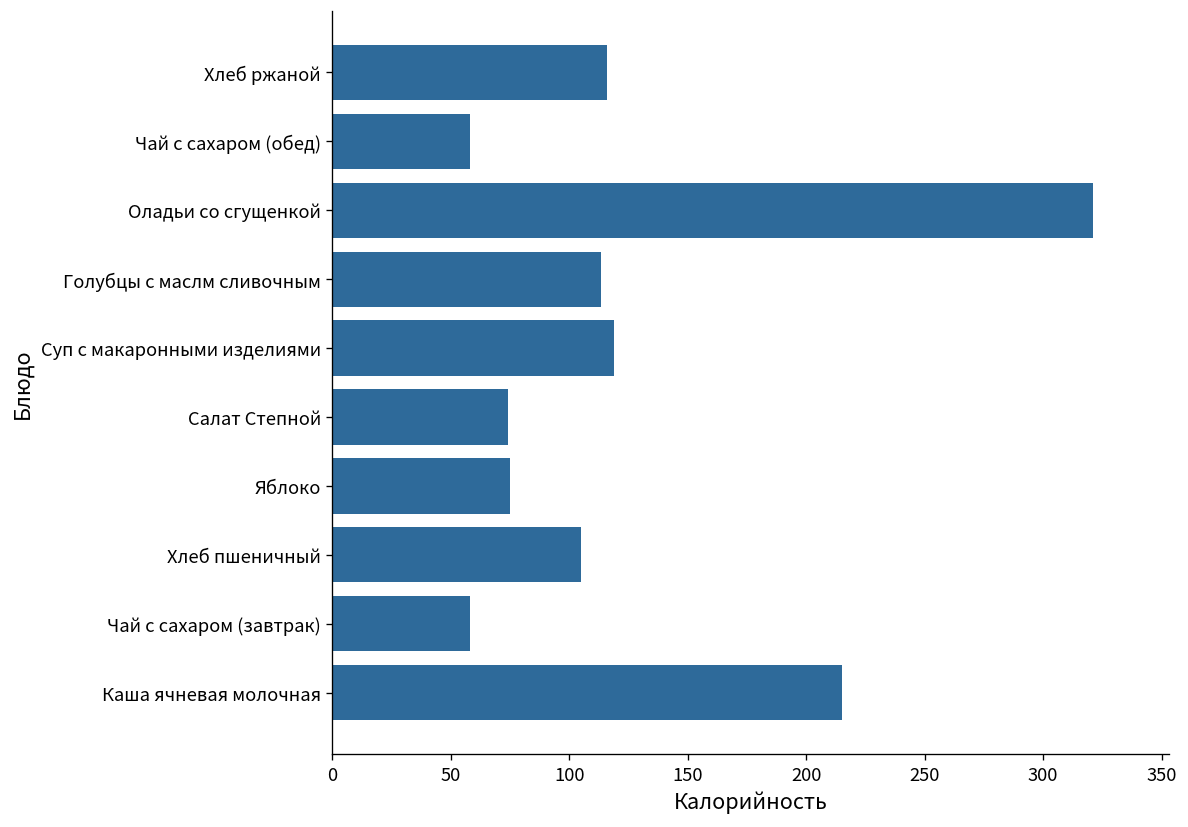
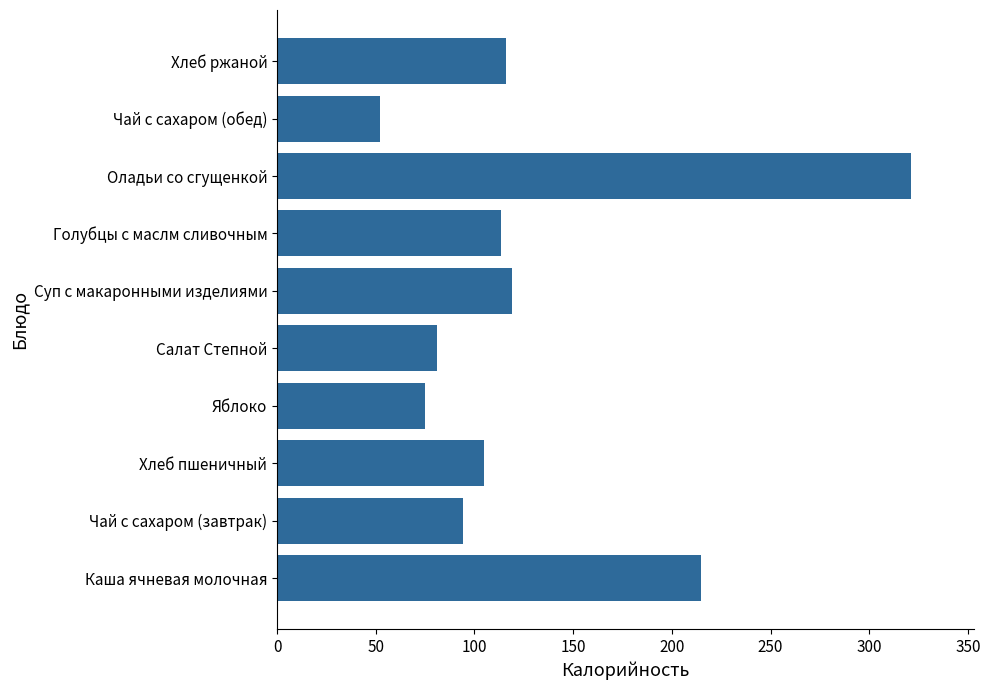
Чай с сахаром (обед): 58 -> 52
Салат Степной: 74 -> 81
Чай с сахаром (завтрак): 58 -> 94
